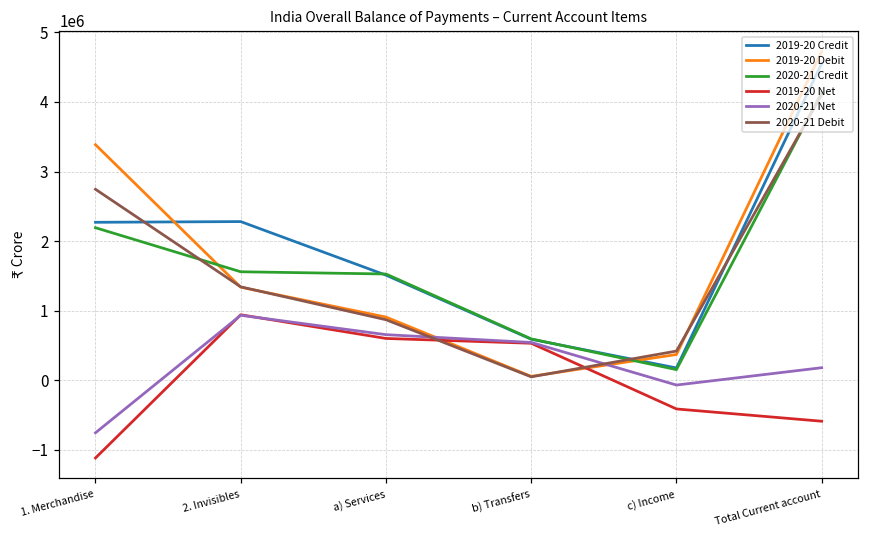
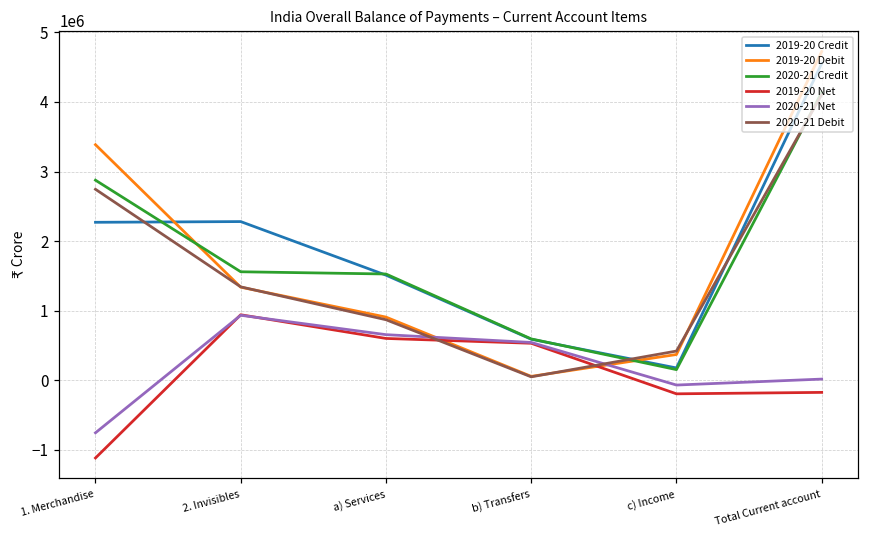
2020-21 Credit, 1. Merchandise: 2200000 -> 2900000
2019-20 Net, c) Income: -400000 -> -200000
2019-20 Net, Total Current account: -600000 -> -200000
2020-21 Net, Total Current account: 200000 -> 0
